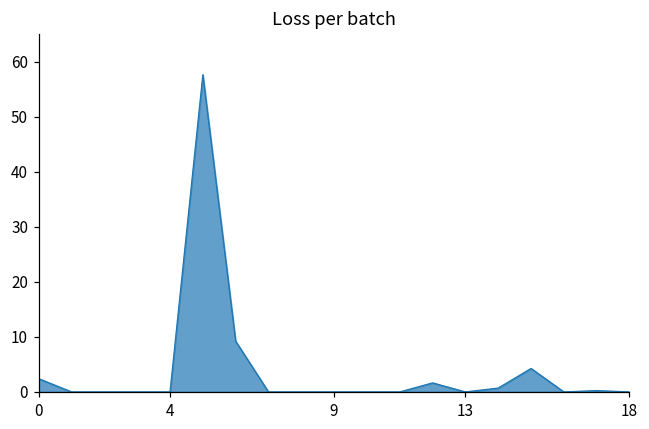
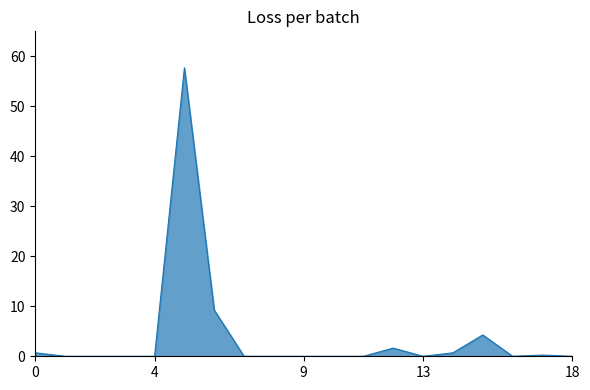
0: 2 -> 1
